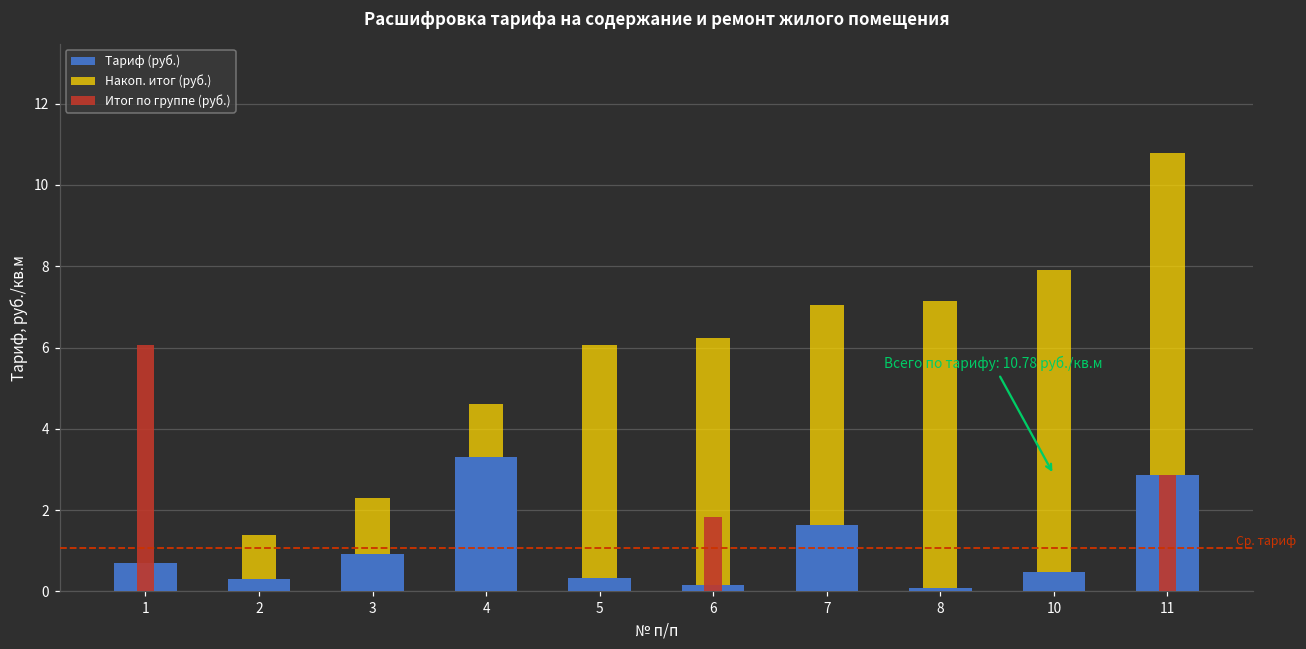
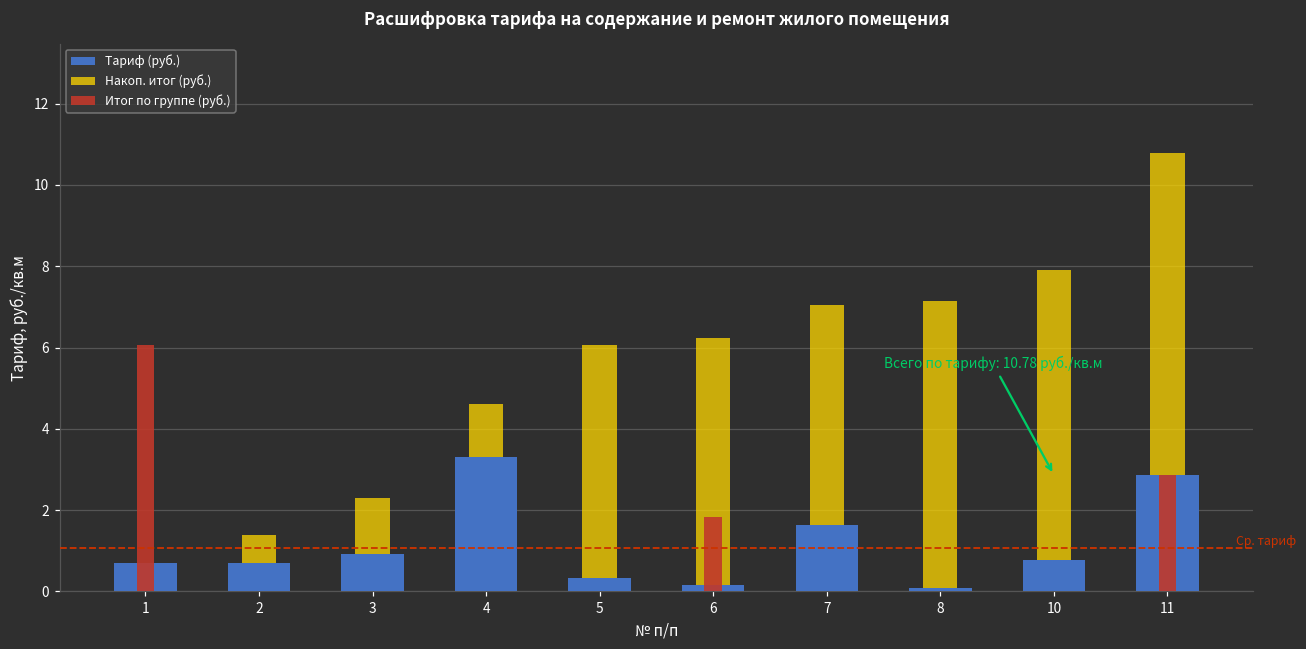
Тариф (руб.), 2: 0.3 -> 0.7
Тариф (руб.), 10: 0.5 -> 0.8
